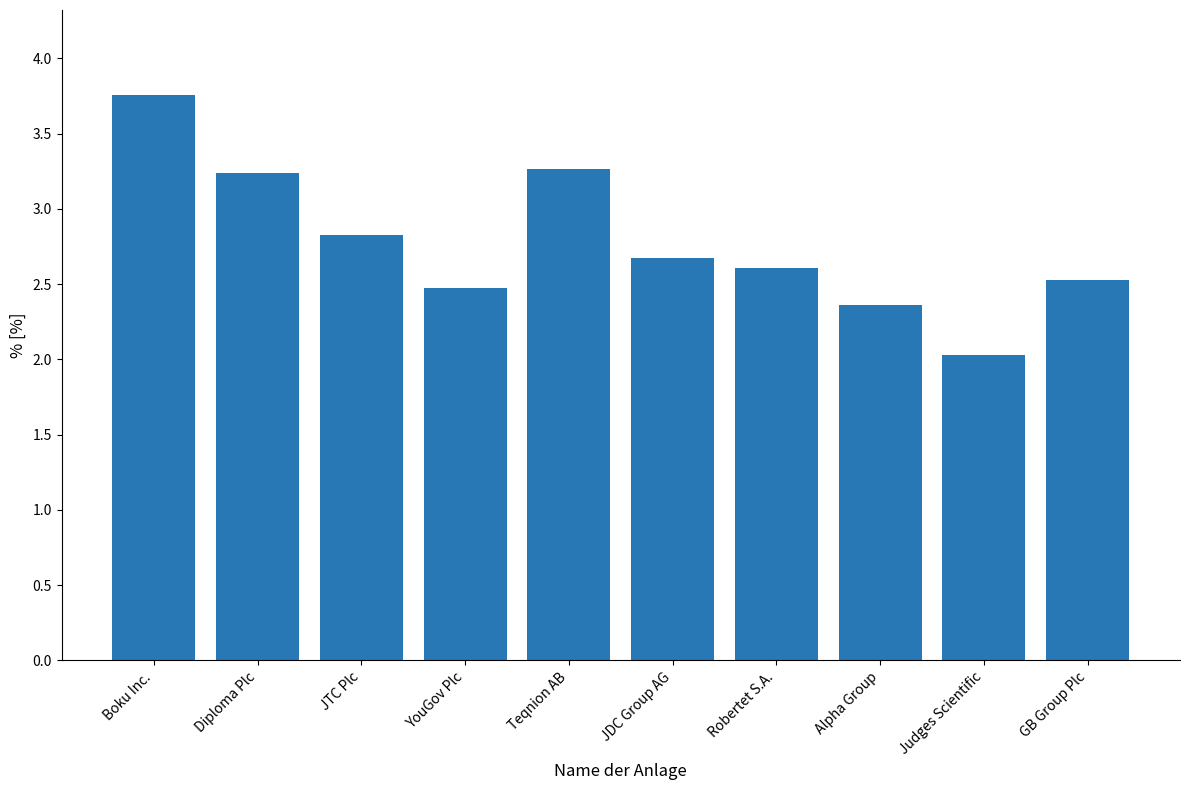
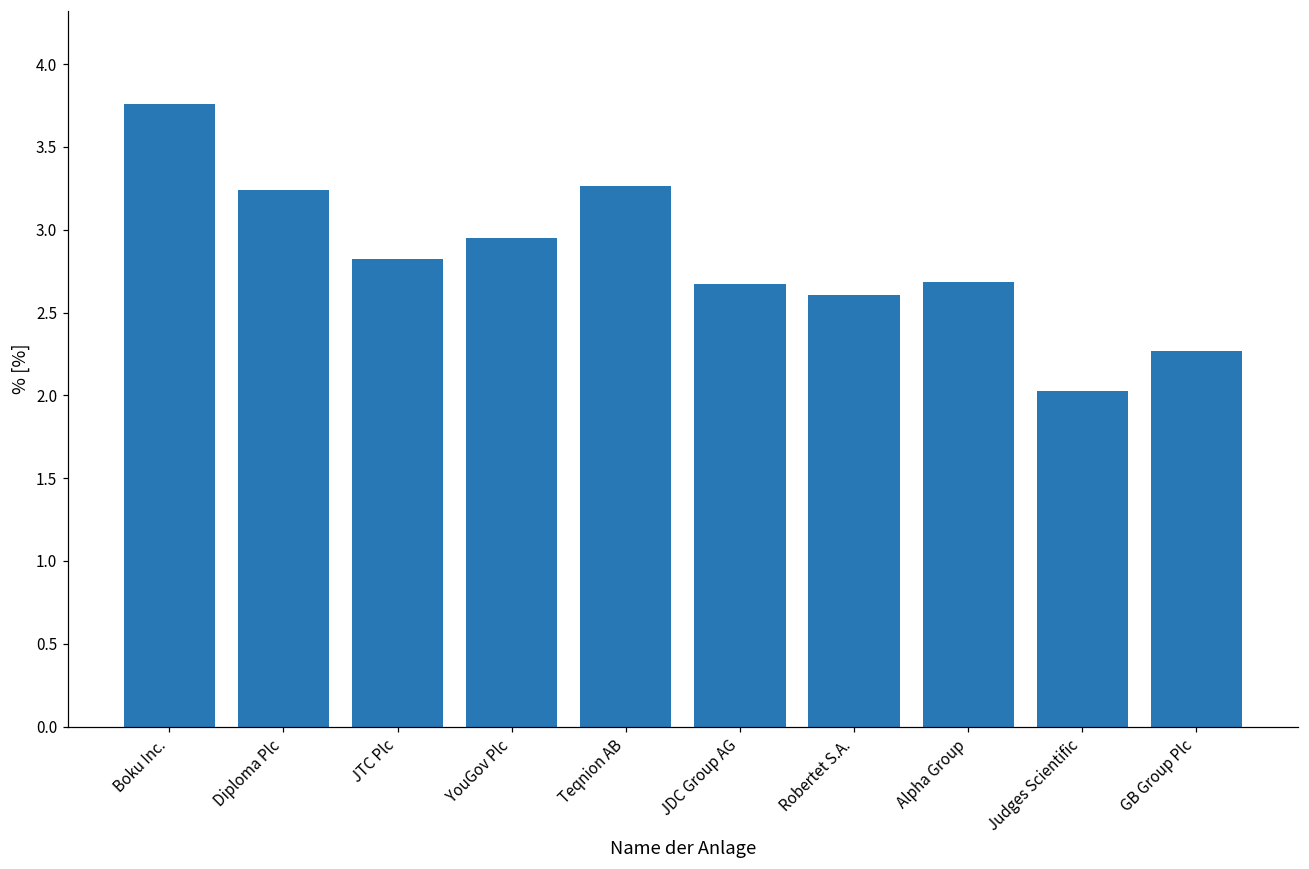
YouGov Plc: 2.47 -> 2.95
Alpha Group: 2.36 -> 2.68
GB Group Plc: 2.53 -> 2.27
